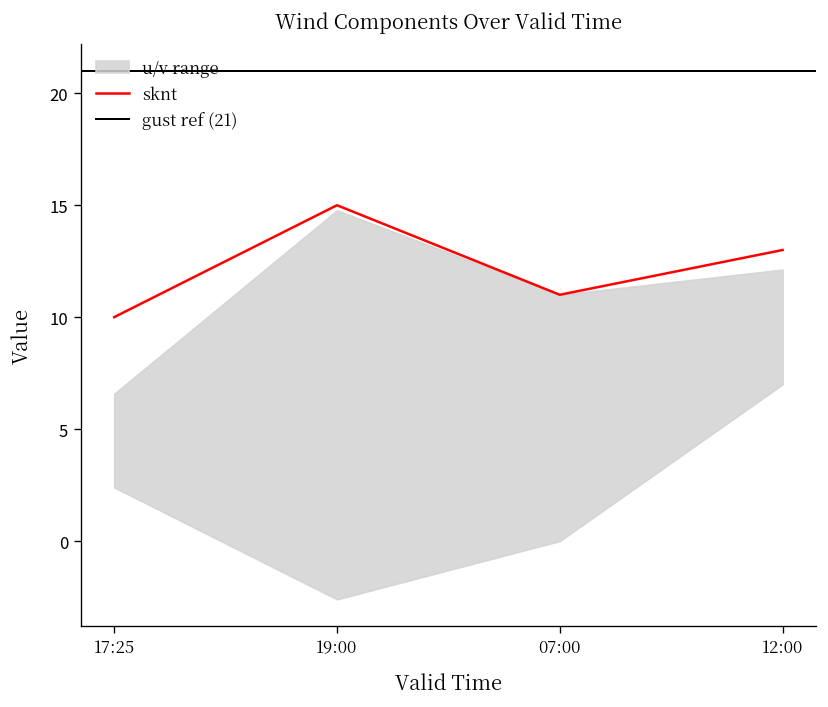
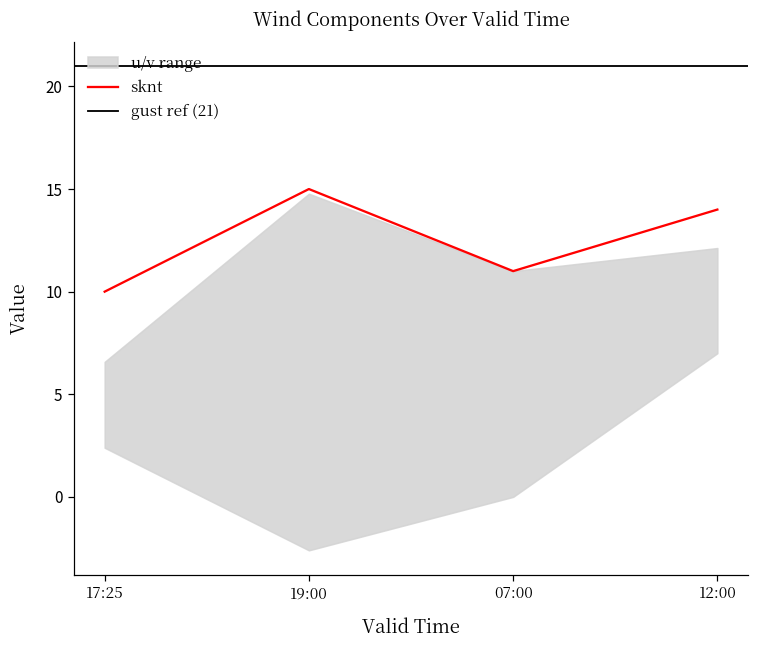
sknt, 12:00: 13 -> 14
